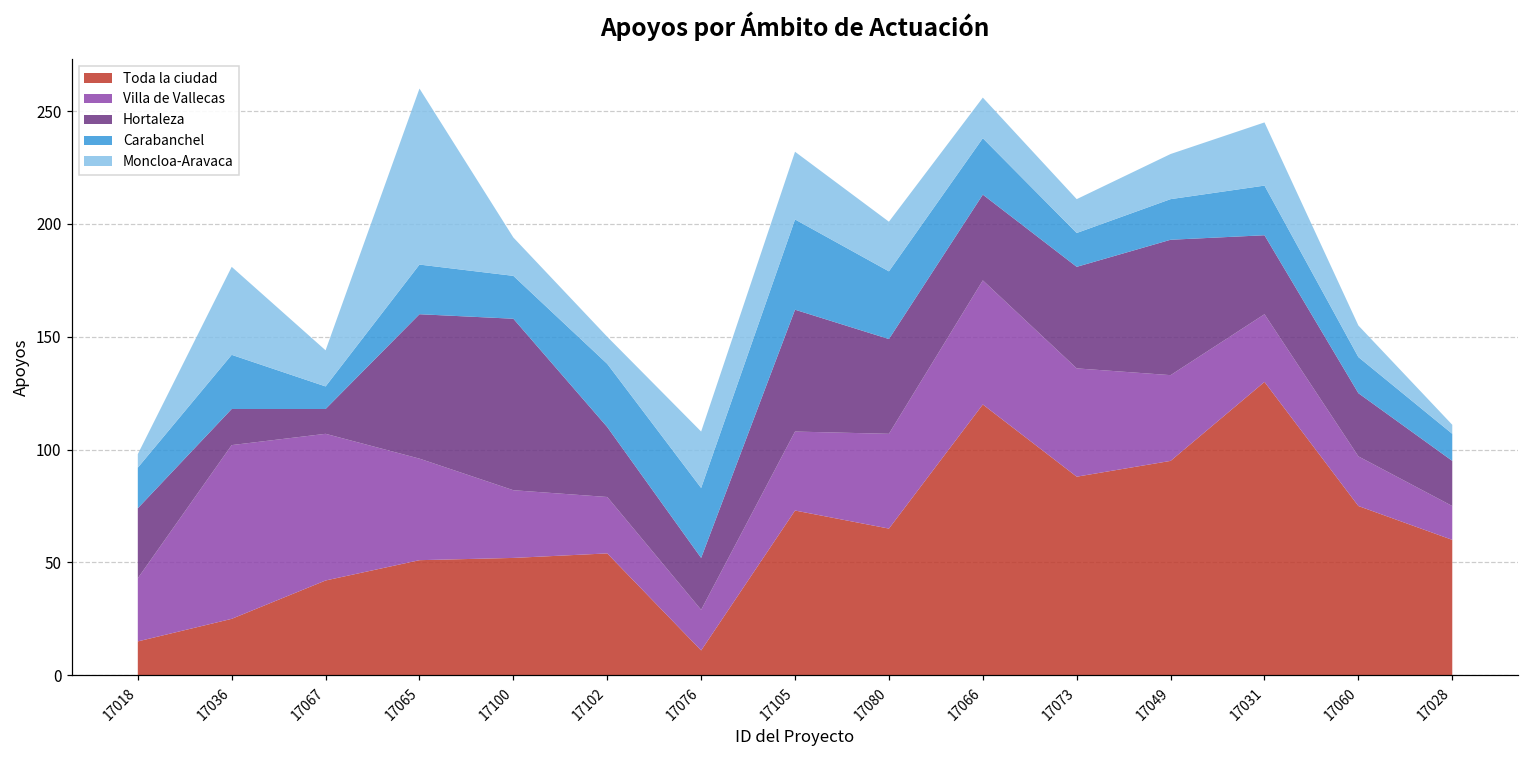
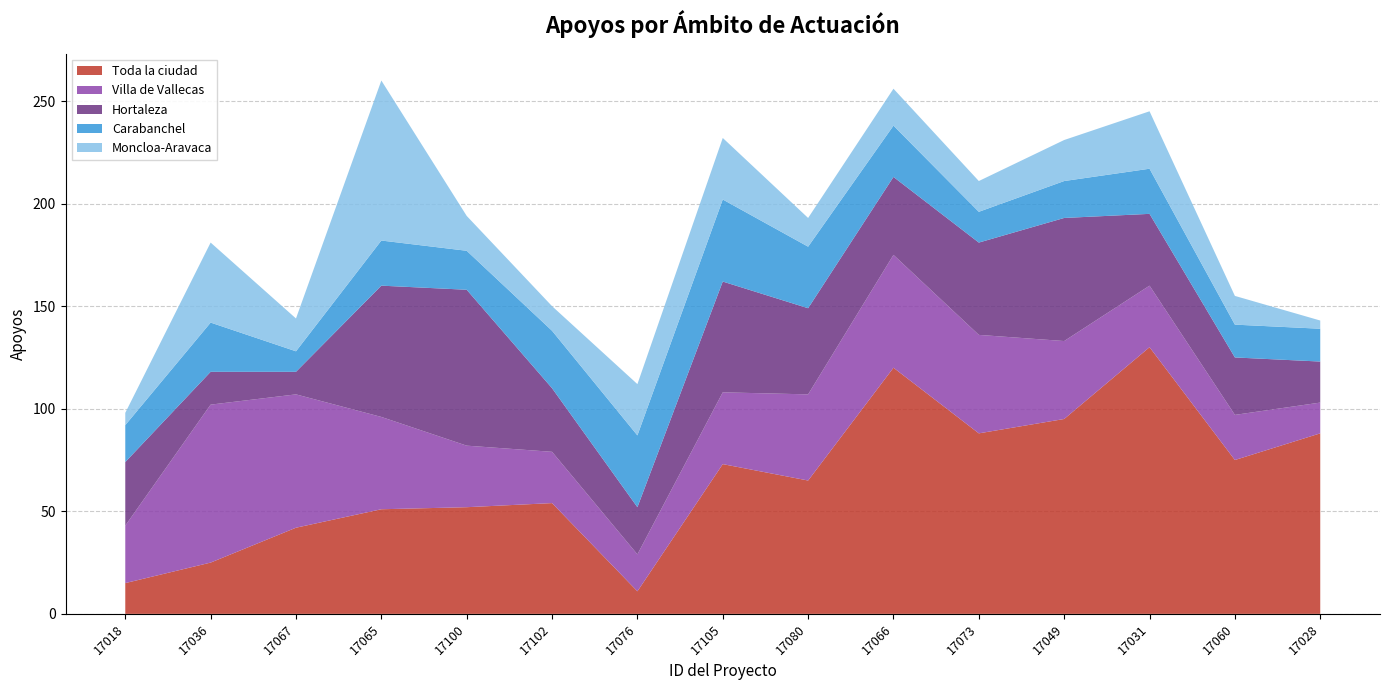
Carabanchel, 17076: 31 -> 35
Moncloa-Aravaca, 17080: 22 -> 14
Toda la ciudad, 17028: 60 -> 88
Carabanchel, 17028: 12 -> 16
